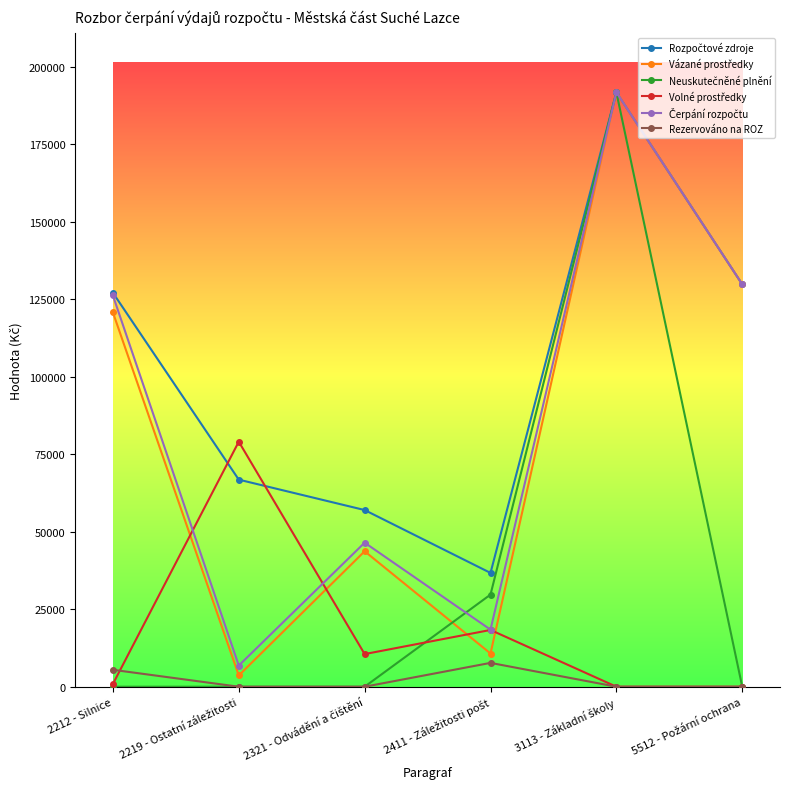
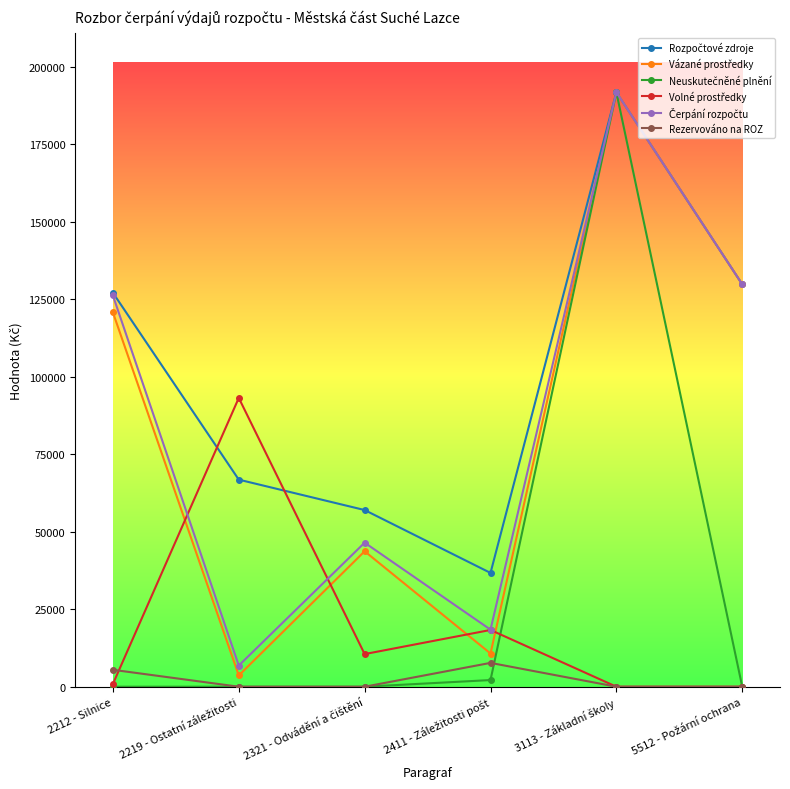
Volné prostředky, 2219 - Ostatní záležitosti: 79000 -> 93000
Neuskutečněné plnění, 2411 - Záležitosti pošt: 30000 -> 2000
